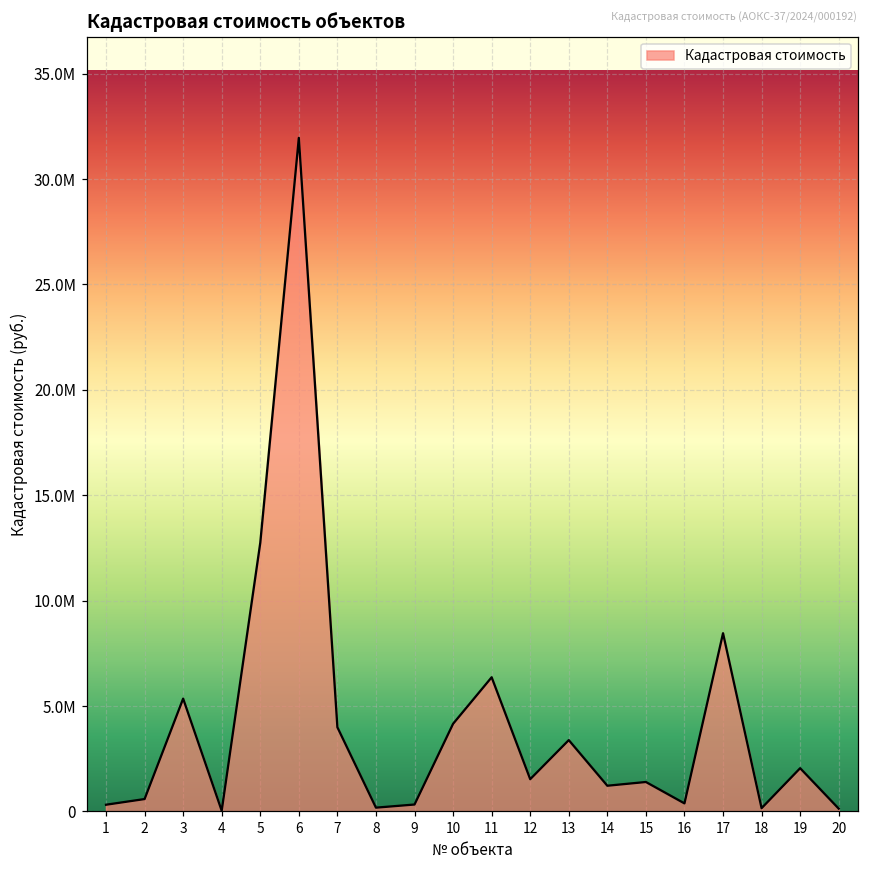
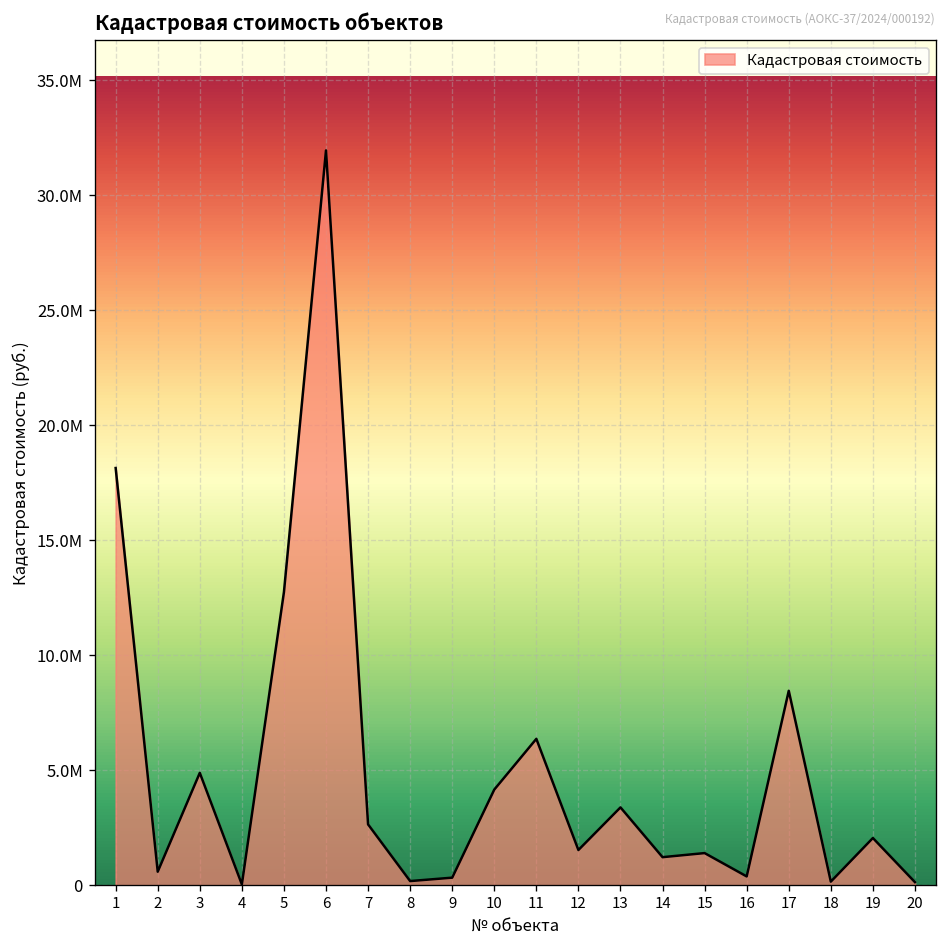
1: 300000 -> 18100000
3: 5400000 -> 4900000
7: 4000000 -> 2600000
